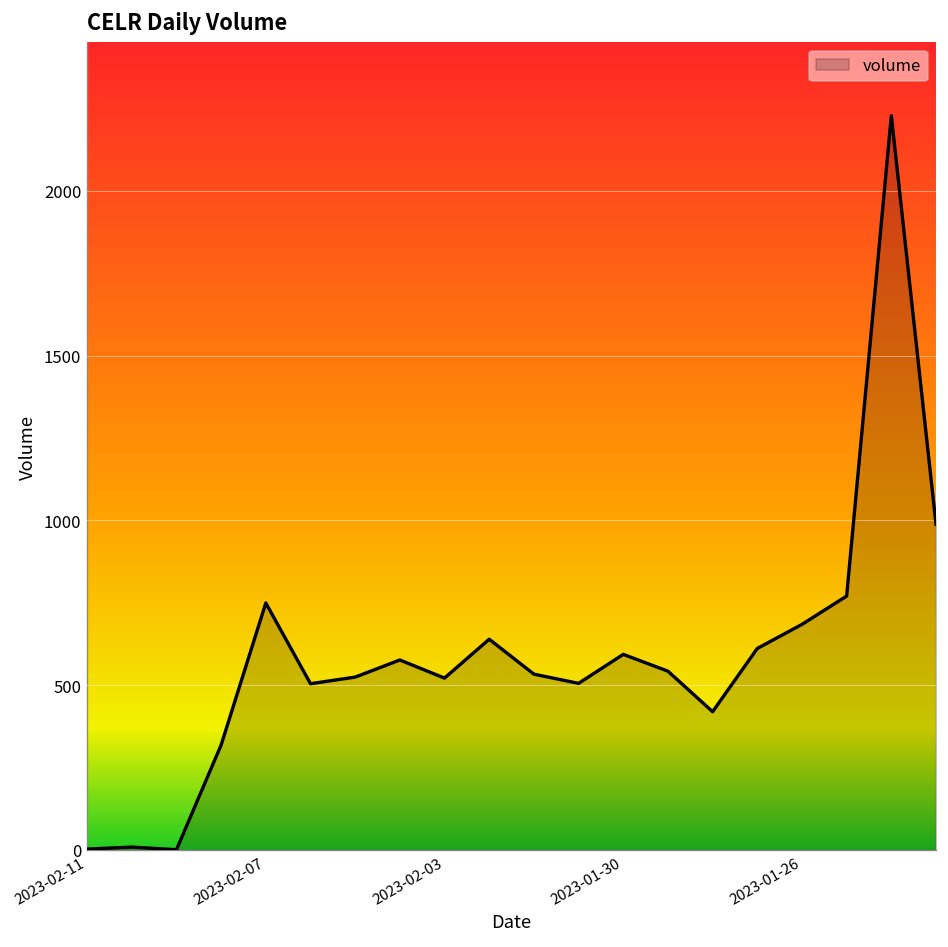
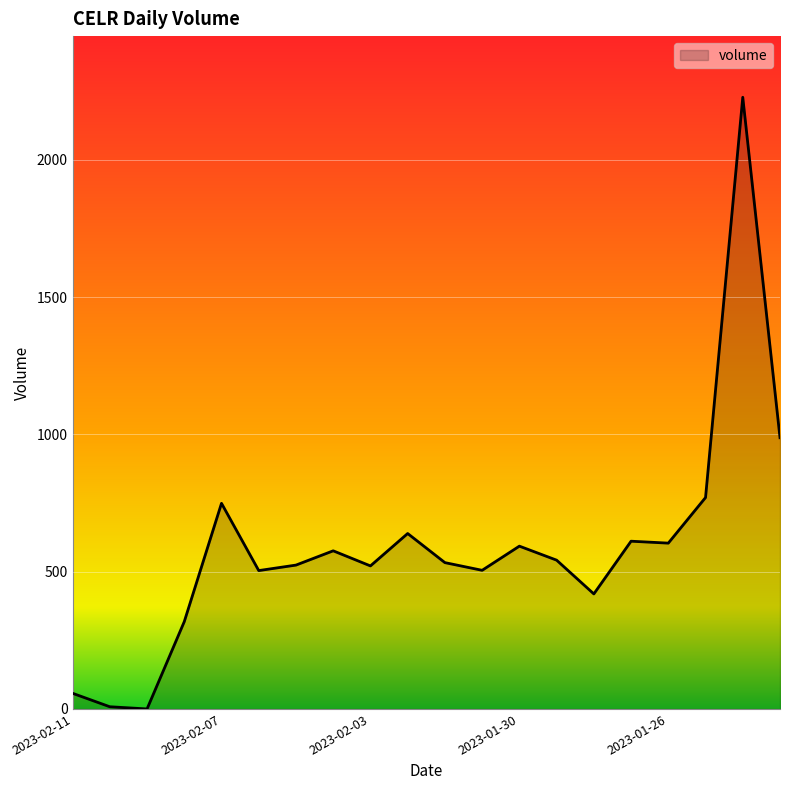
2023-02-11: 0 -> 60
2023-01-26: 680 -> 600
